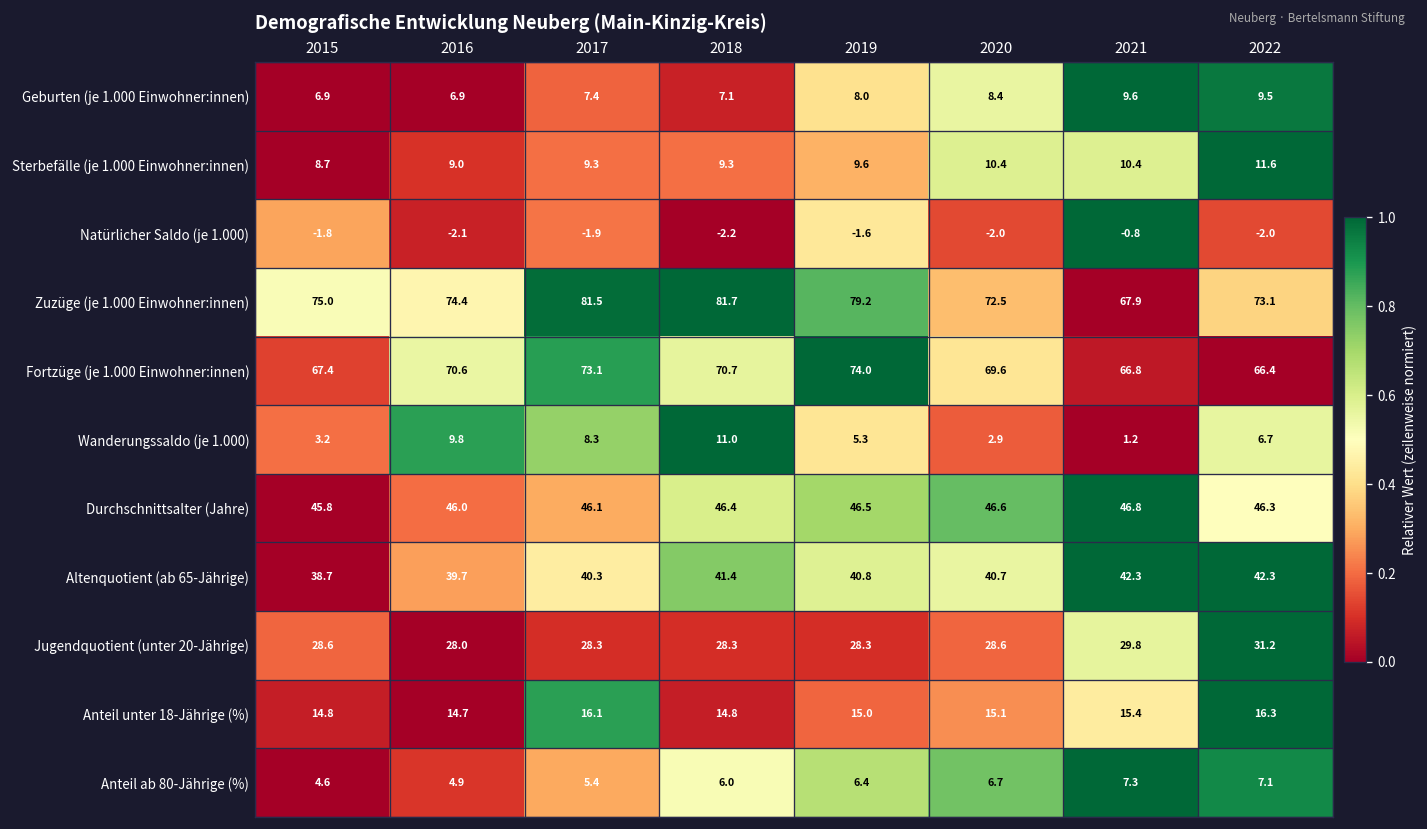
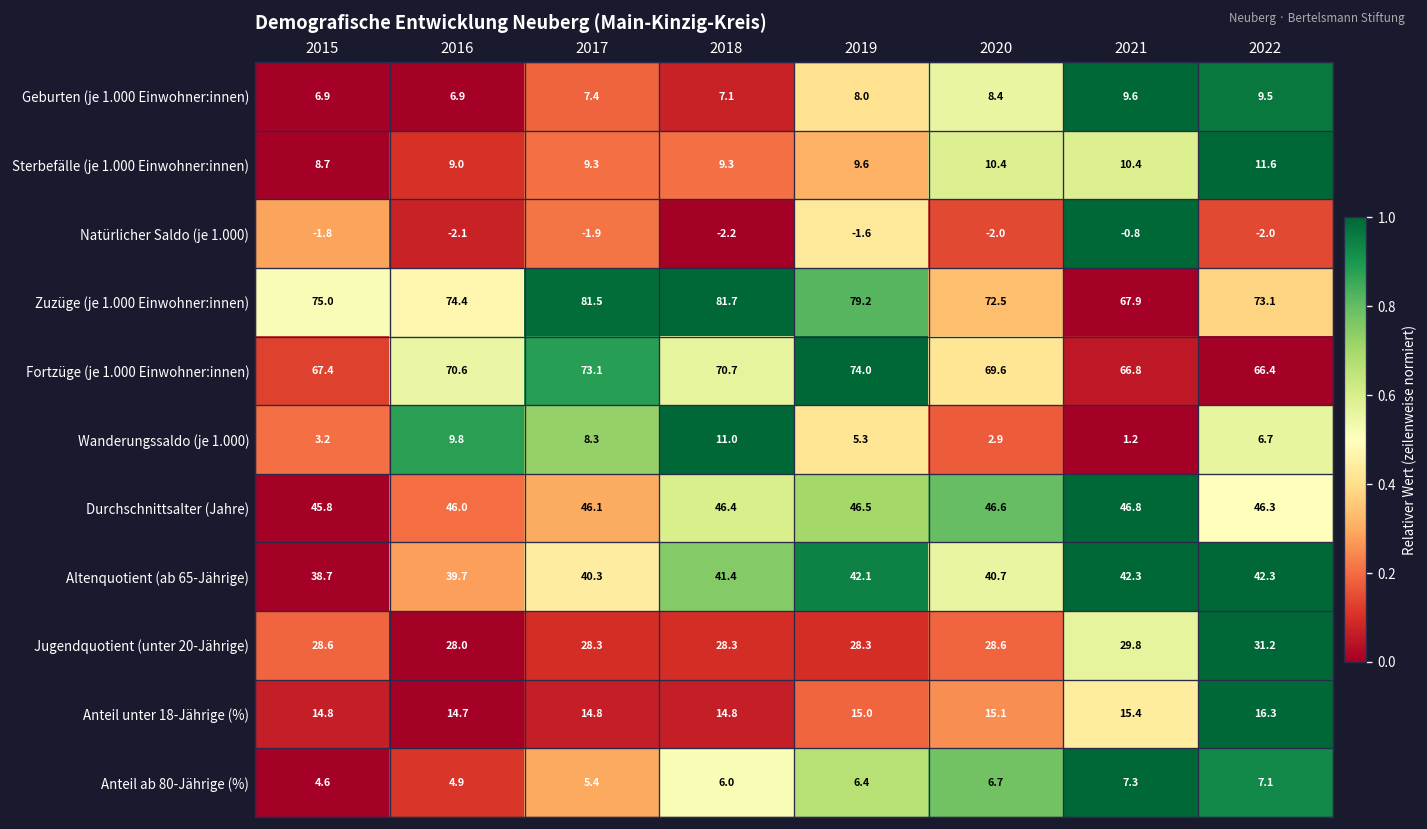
Altenquotient (ab 65-Jährige), 2019: 40.8 -> 42.1
Anteil unter 18-Jährige (%), 2017: 16.1 -> 14.8
